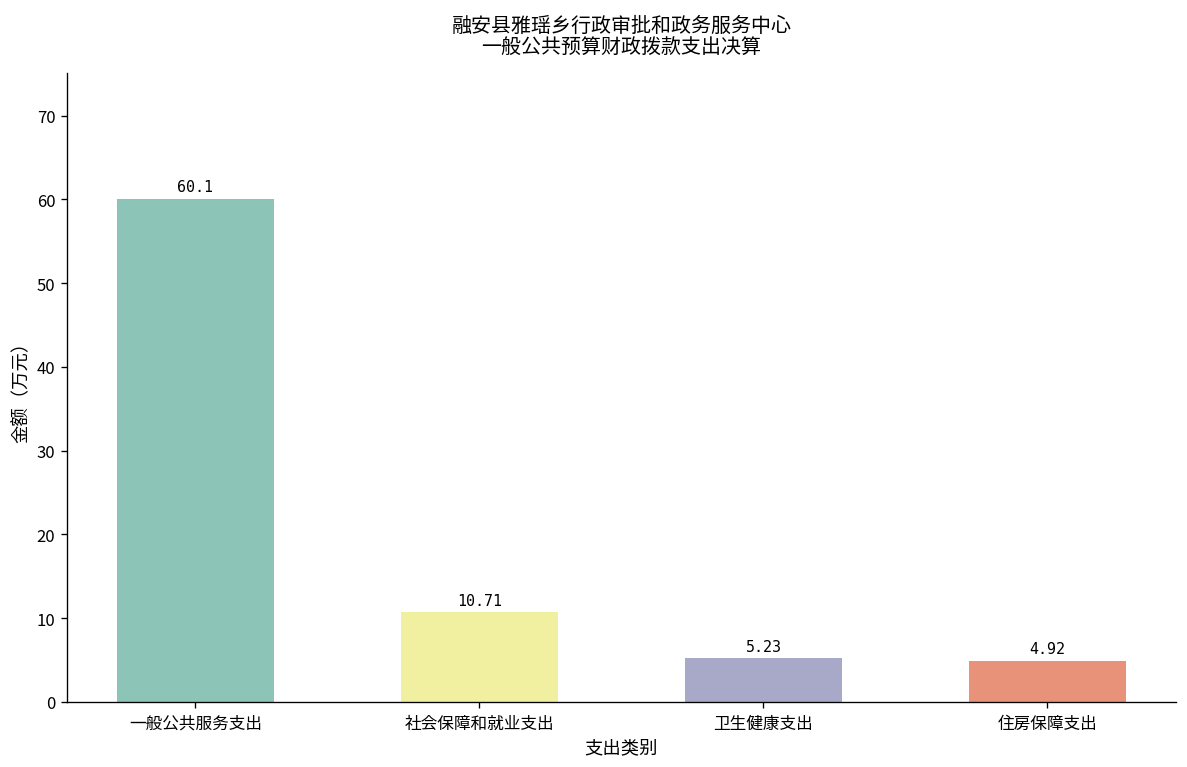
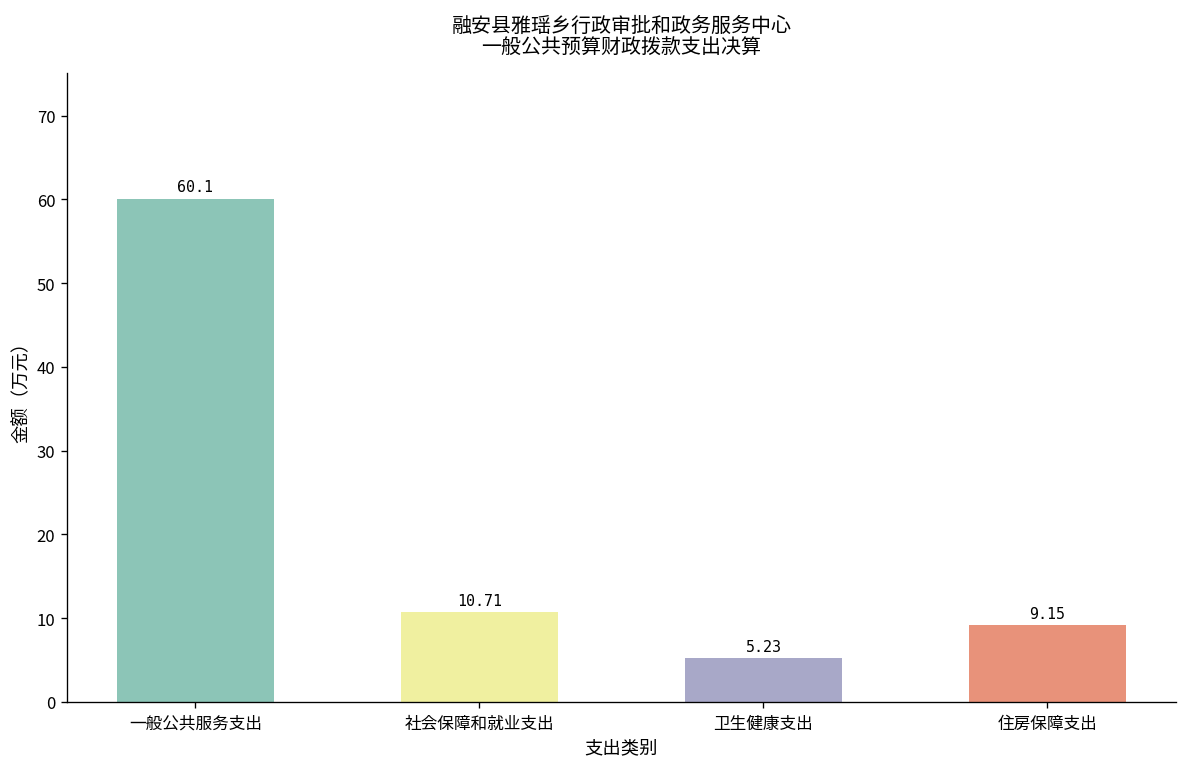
住房保障支出: 4.92 -> 9.15
